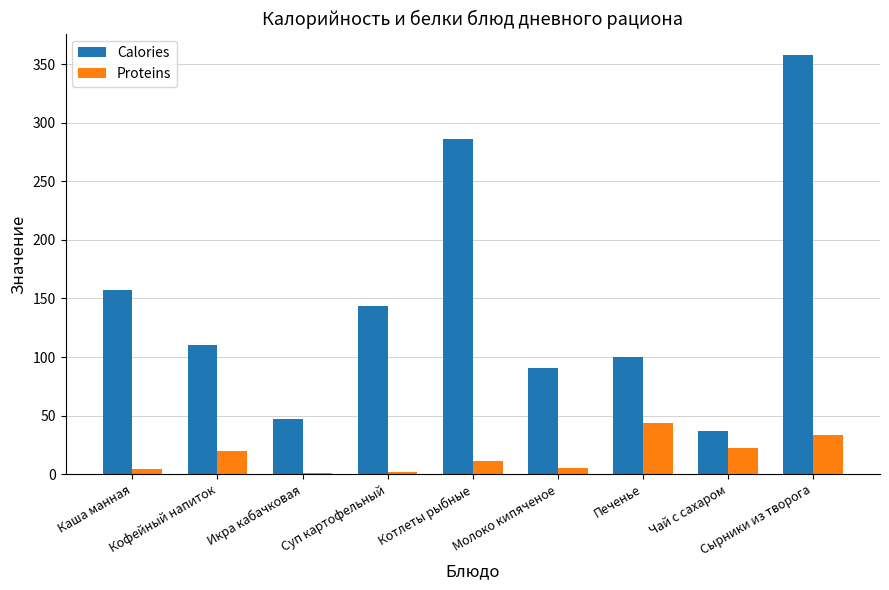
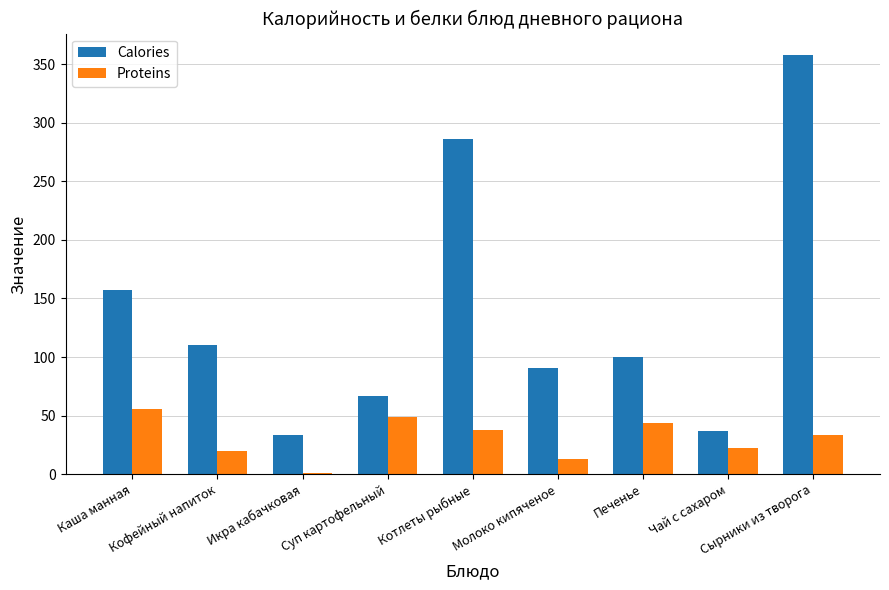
Proteins, Каша манная: 5 -> 56
Calories, Икра кабачковая: 47 -> 33
Calories, Суп картофельный: 144 -> 67
Proteins, Суп картофельный: 2 -> 49
Proteins, Котлеты рыбные: 11 -> 38
Proteins, Молоко кипяченое: 5 -> 13
